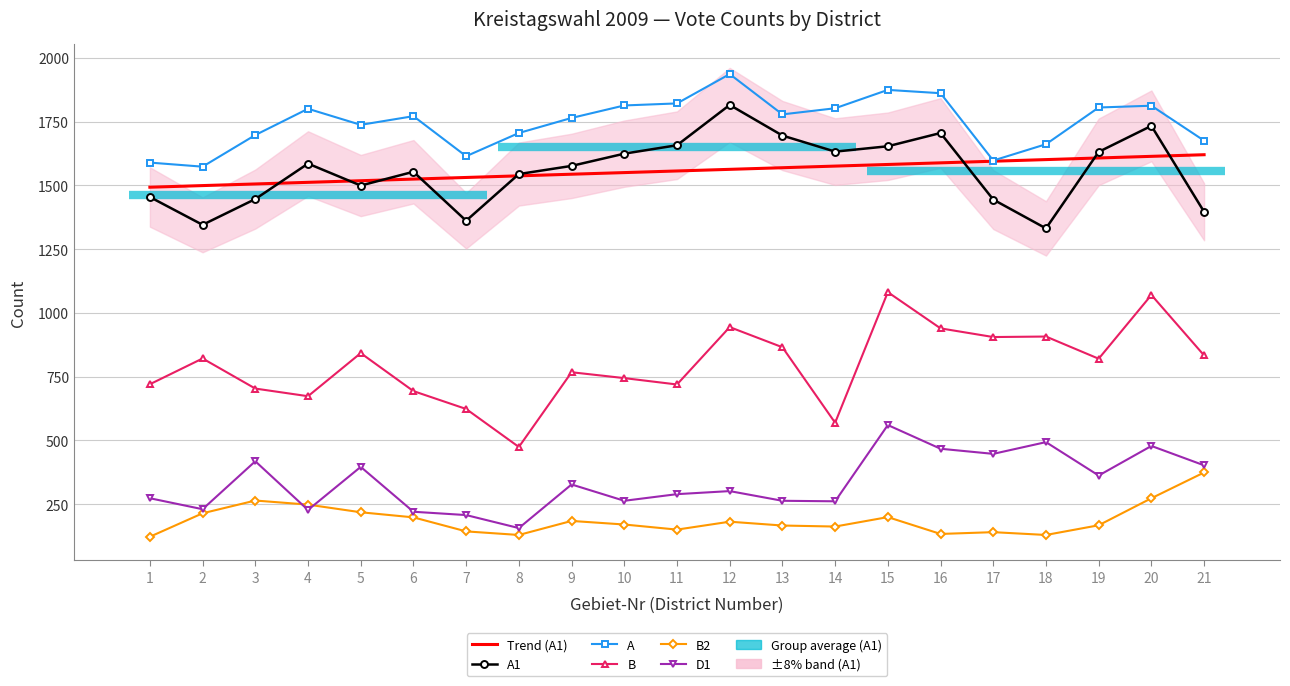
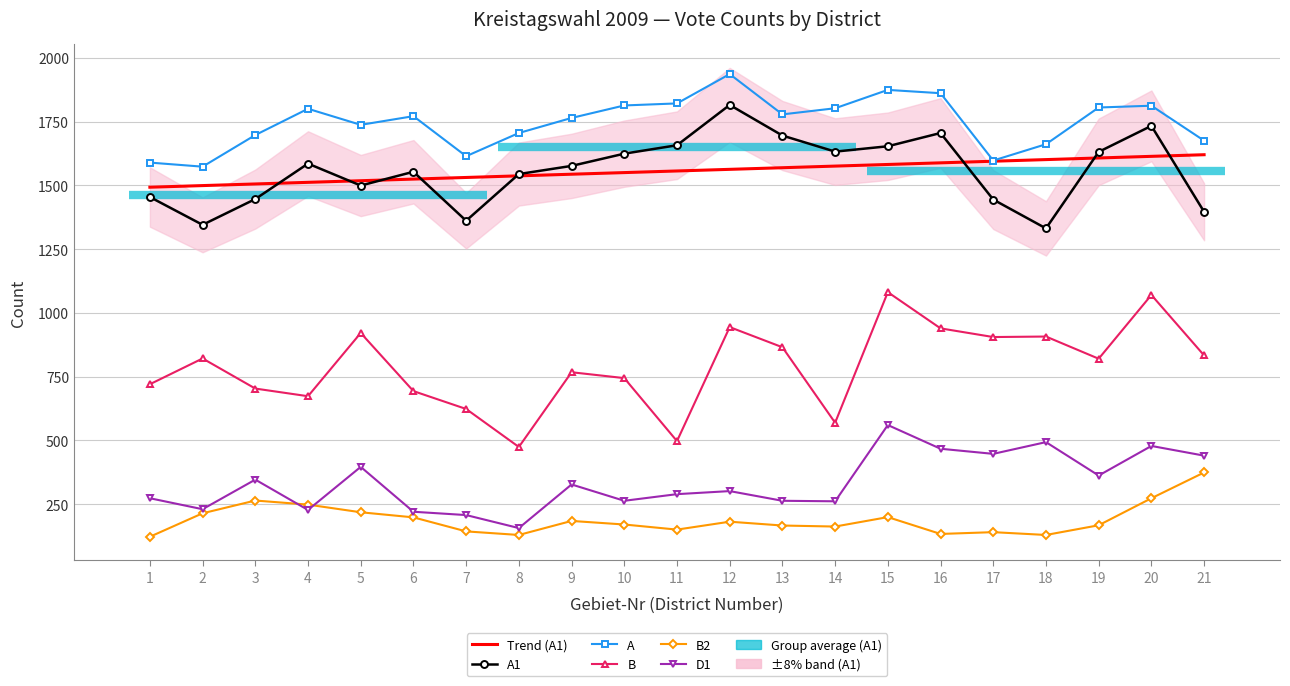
D1, 3: 420 -> 350
B, 5: 840 -> 920
B, 11: 720 -> 500
D1, 21: 400 -> 440
